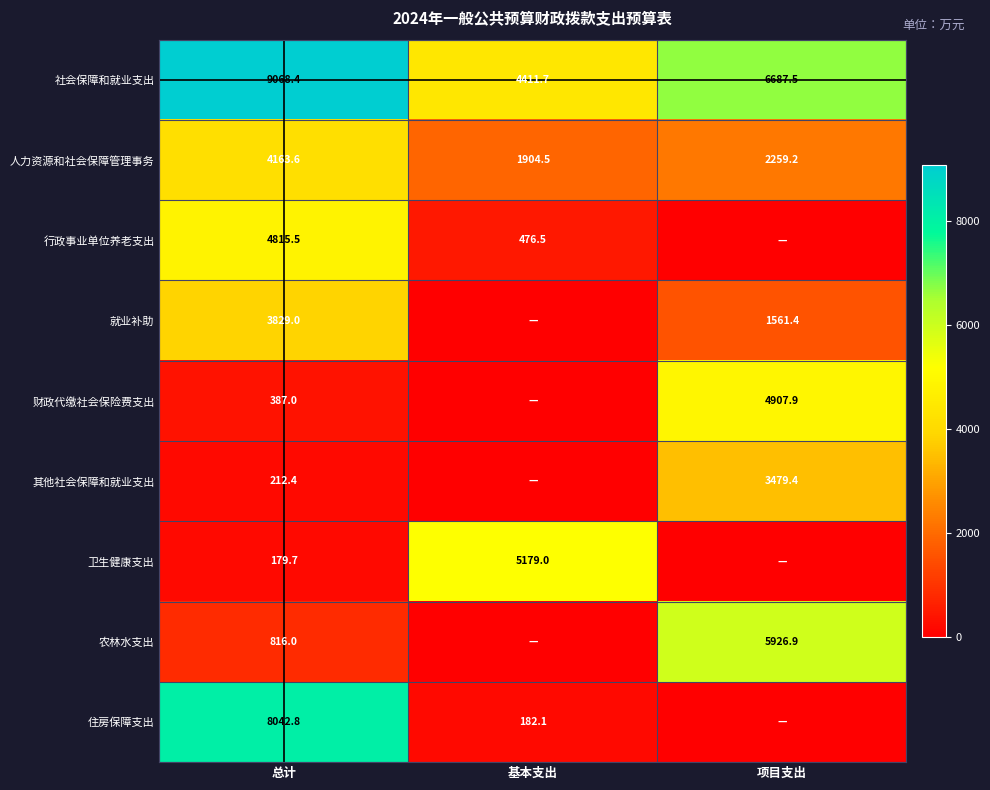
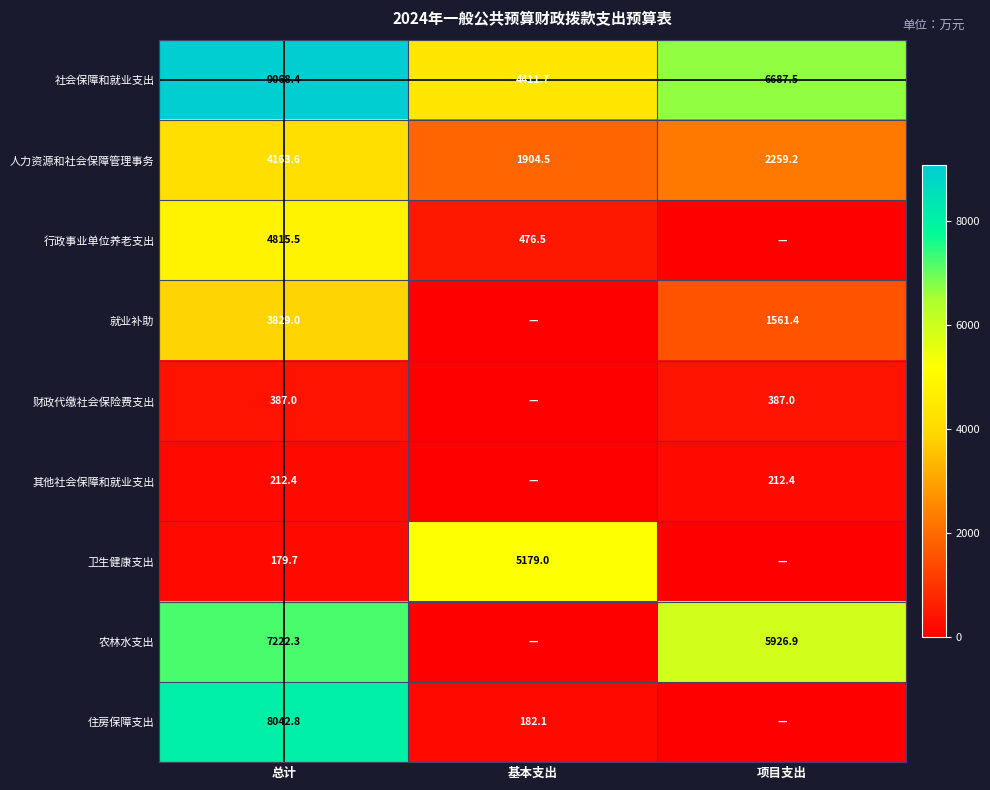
财政代缴社会保险费支出, 项目支出: 4907.9 -> 387.0
其他社会保障和就业支出, 项目支出: 3479.4 -> 212.4
农林水支出, 总计: 816.0 -> 7222.3
